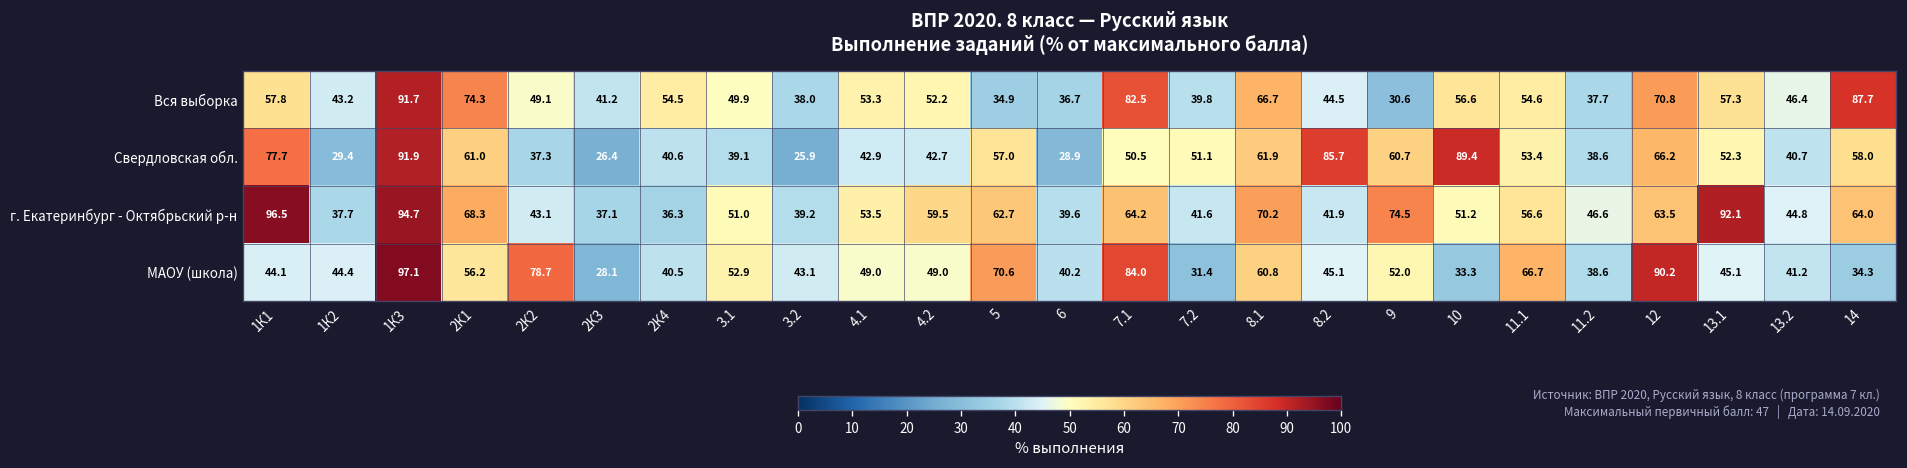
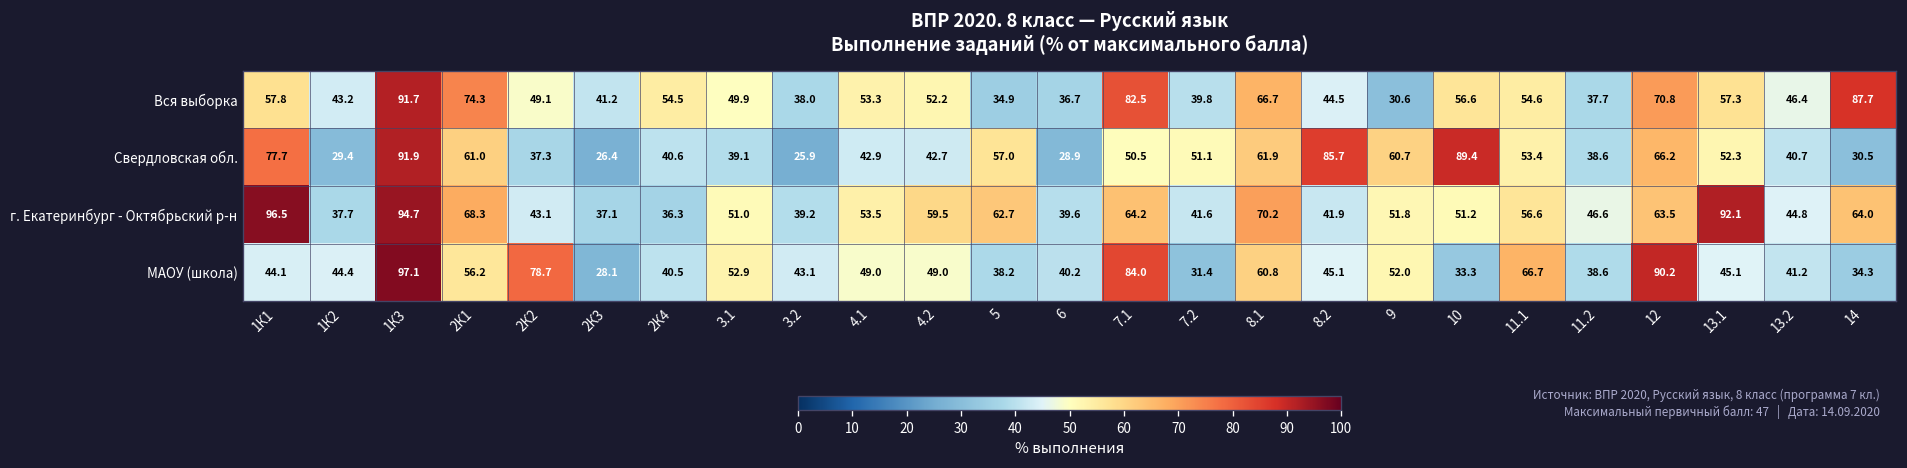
Свердловская обл., 14: 58.0 -> 30.5
г. Екатеринбург - Октябрьский р-н, 9: 74.5 -> 51.8
МАОУ (школа), 5: 70.6 -> 38.2
